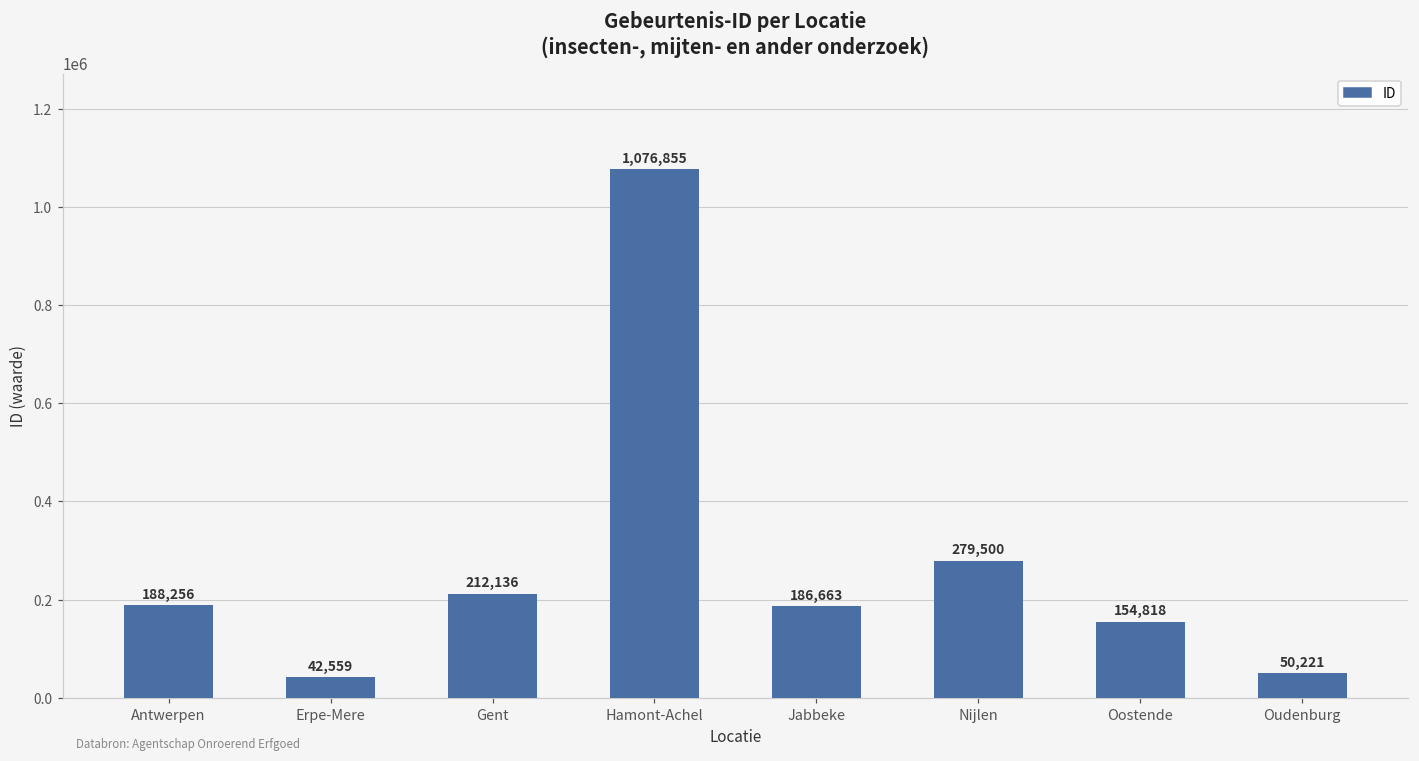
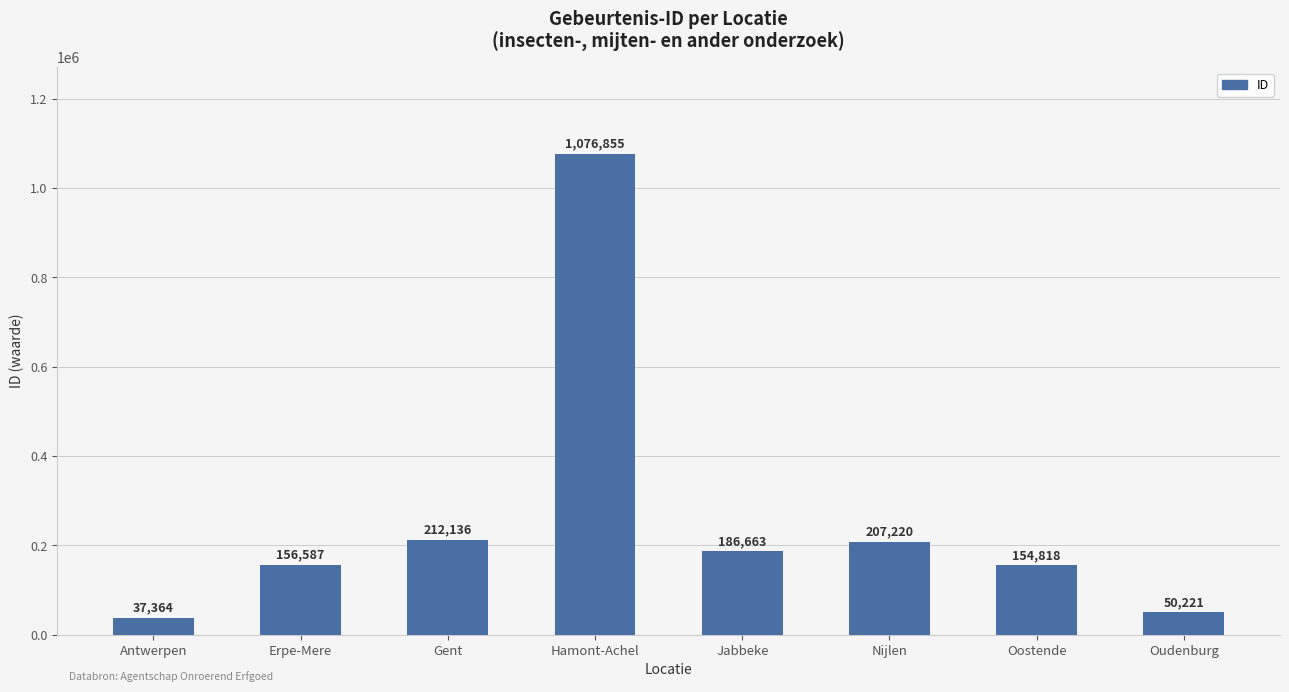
Antwerpen: 188,256 -> 37,364
Erpe-Mere: 42,559 -> 156,587
Nijlen: 279,500 -> 207,220
